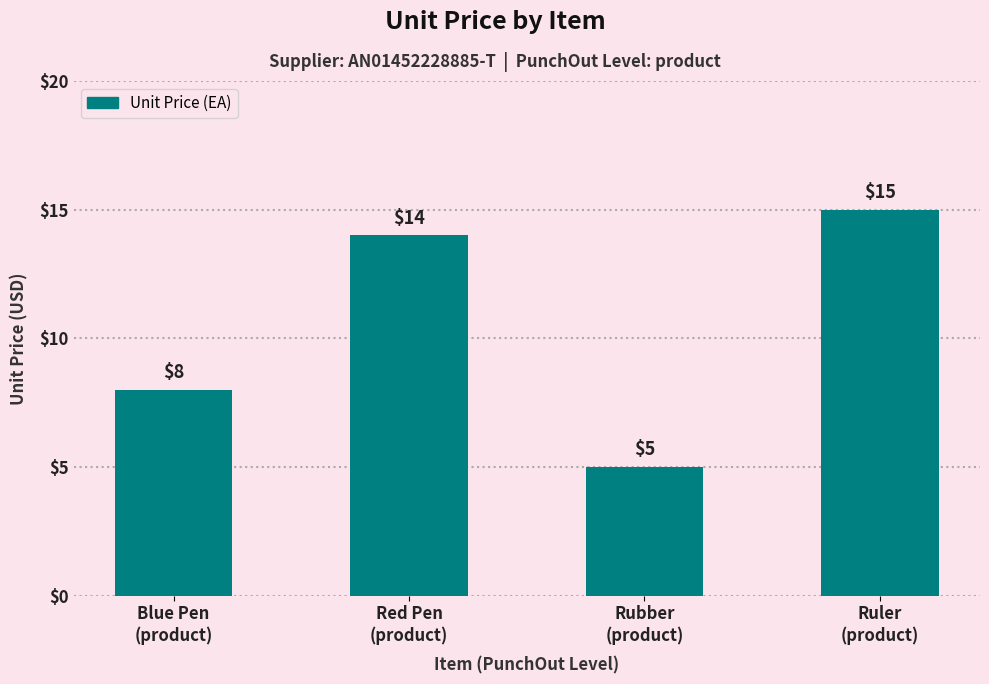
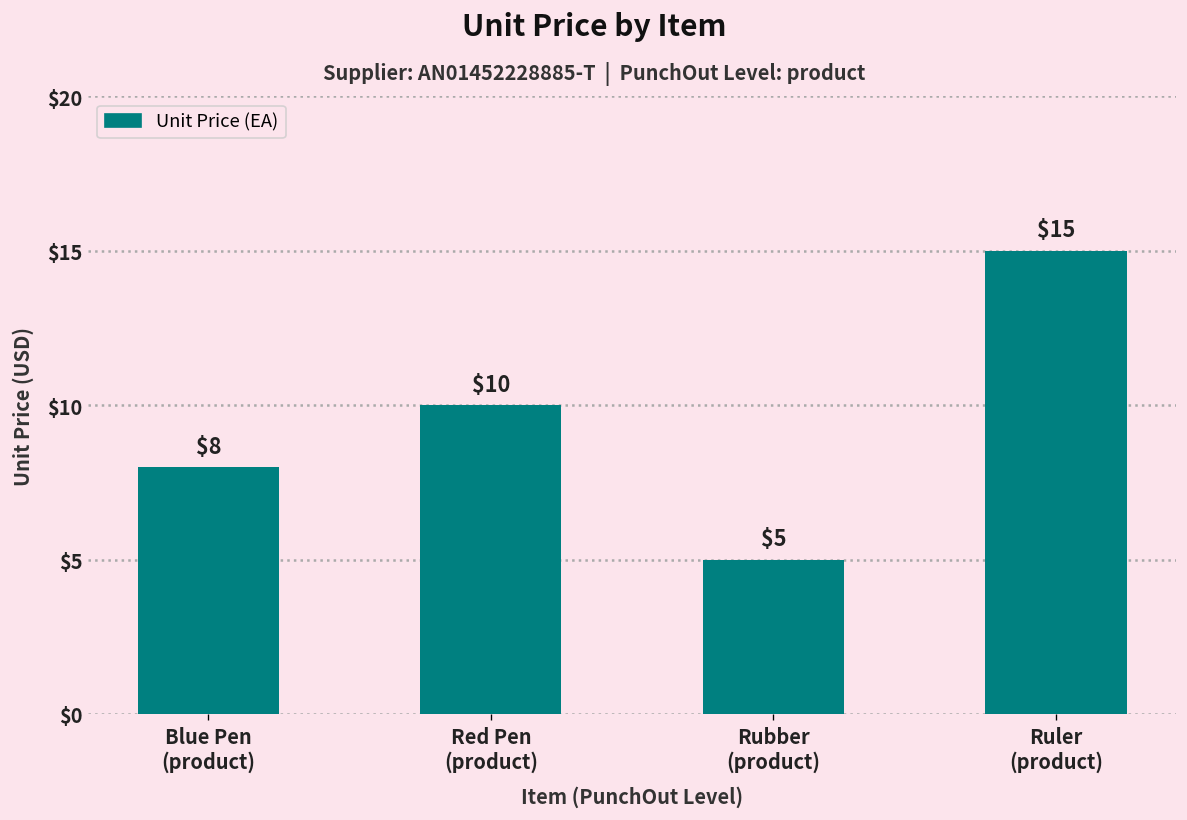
Red Pen (product): $14 -> $10
